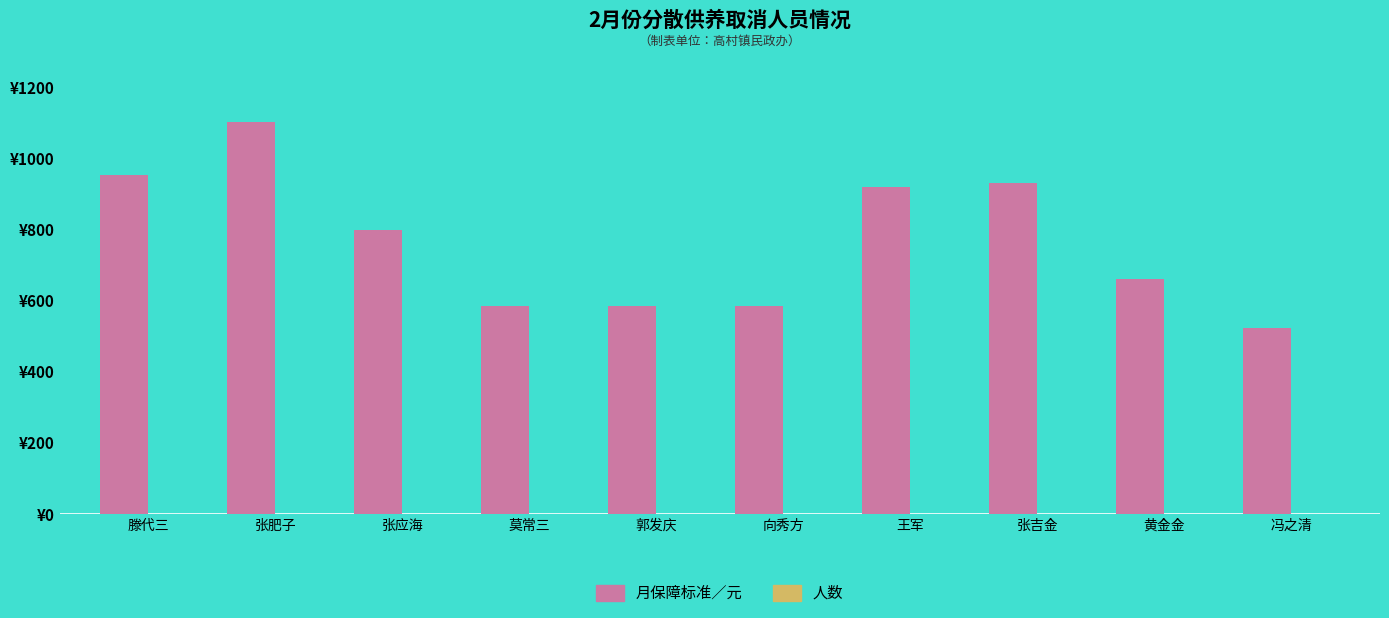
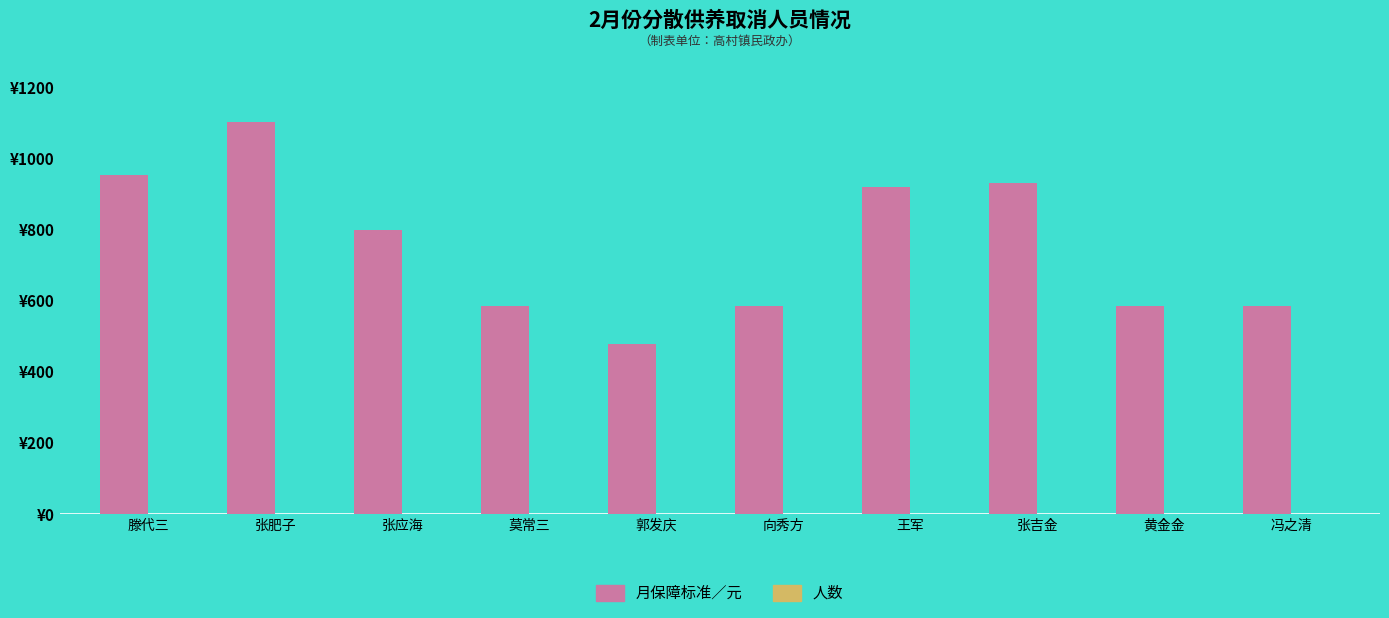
月保障标准／元, 郭发庆: ¥590 -> ¥480
月保障标准／元, 黄金金: ¥660 -> ¥590
月保障标准／元, 冯之清: ¥520 -> ¥590
